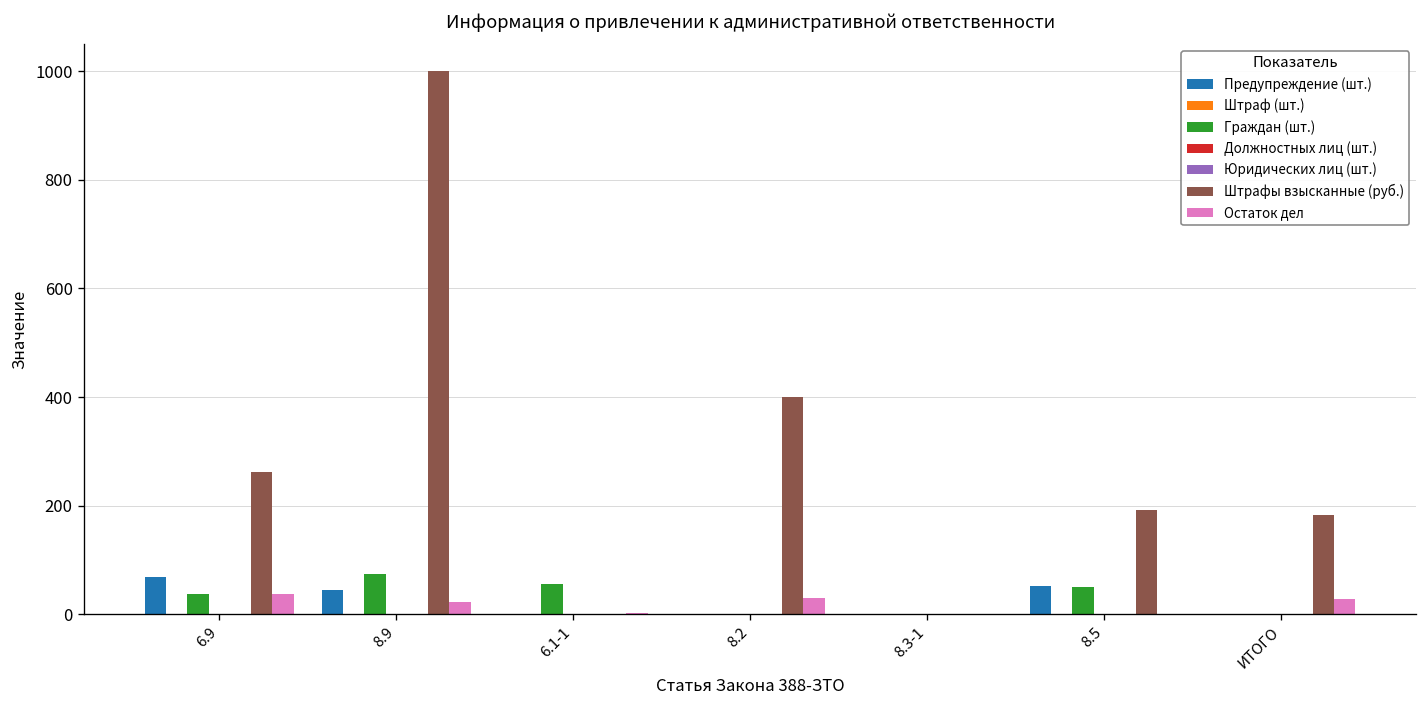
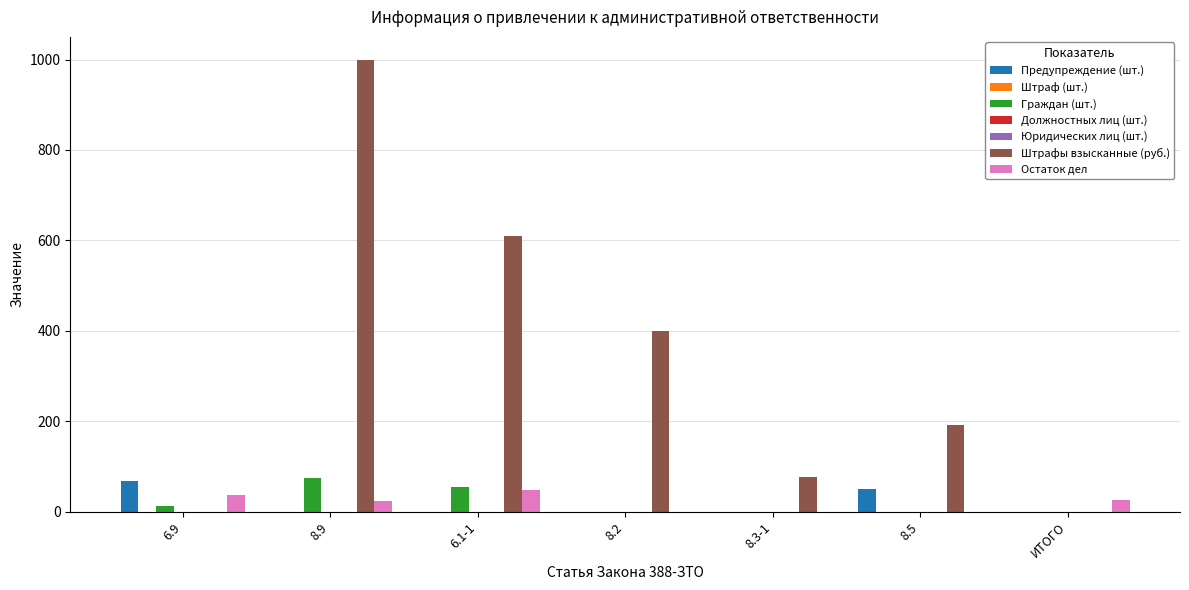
Граждан (шт.), 6.9: 40 -> 10
Штрафы взысканные (руб.), 6.9: 260 -> 0
Предупреждение (шт.), 8.9: 40 -> 0
Штрафы взысканные (руб.), 6.1-1: 0 -> 610
Остаток дел, 6.1-1: 0 -> 50
Остаток дел, 8.2: 30 -> 0
Штрафы взысканные (руб.), 8.3-1: 0 -> 80
Граждан (шт.), 8.5: 50 -> 0
Штрафы взысканные (руб.), ИТОГО: 180 -> 0
